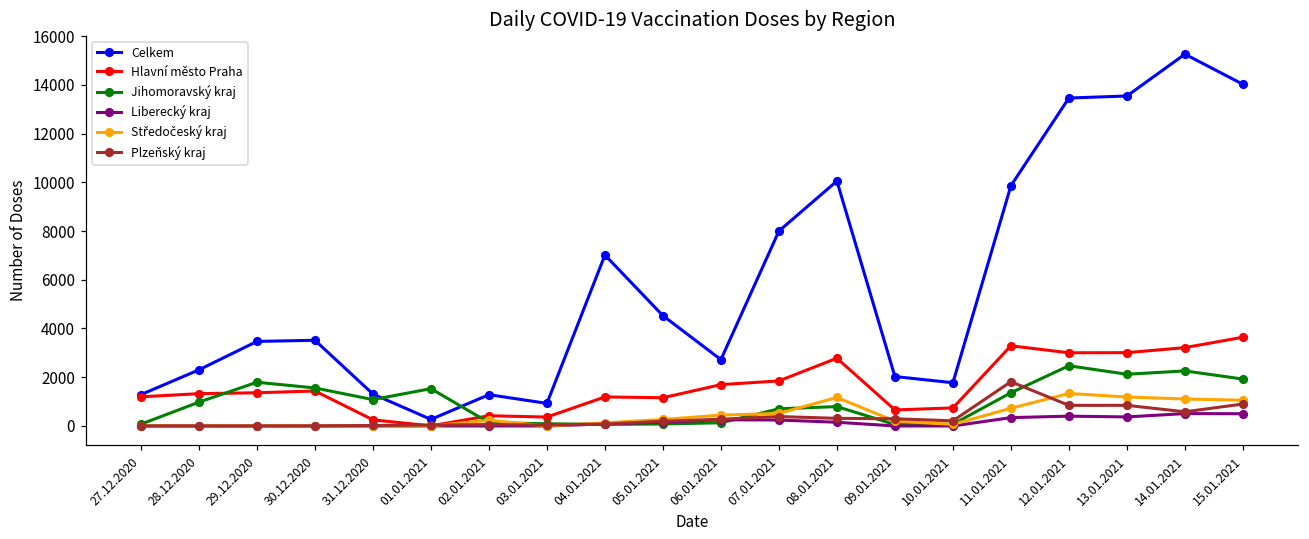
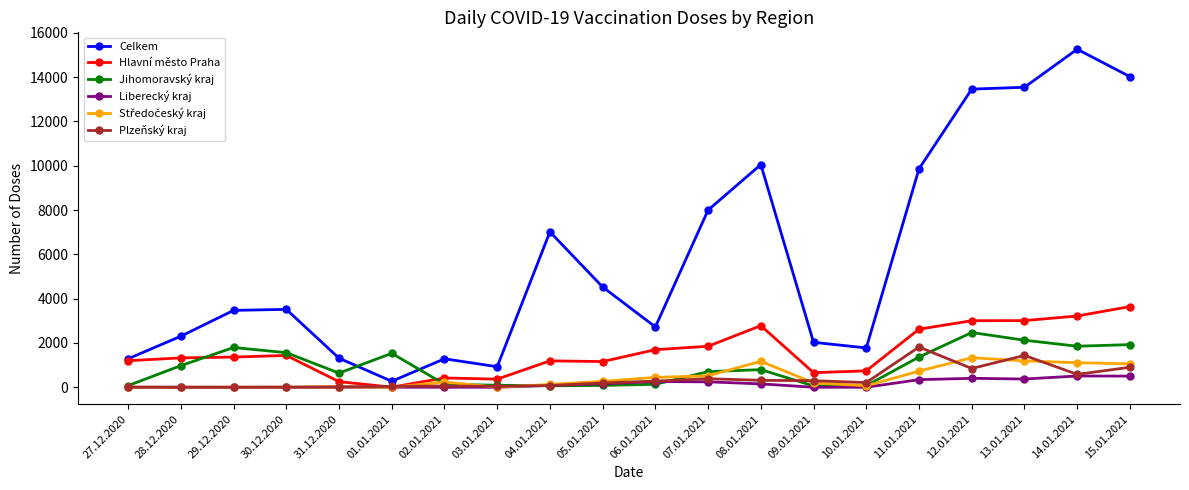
Jihomoravský kraj, 31.12.2020: 1100 -> 600
Hlavní město Praha, 11.01.2021: 3300 -> 2600
Plzeňský kraj, 13.01.2021: 800 -> 1400
Jihomoravský kraj, 14.01.2021: 2300 -> 1900
